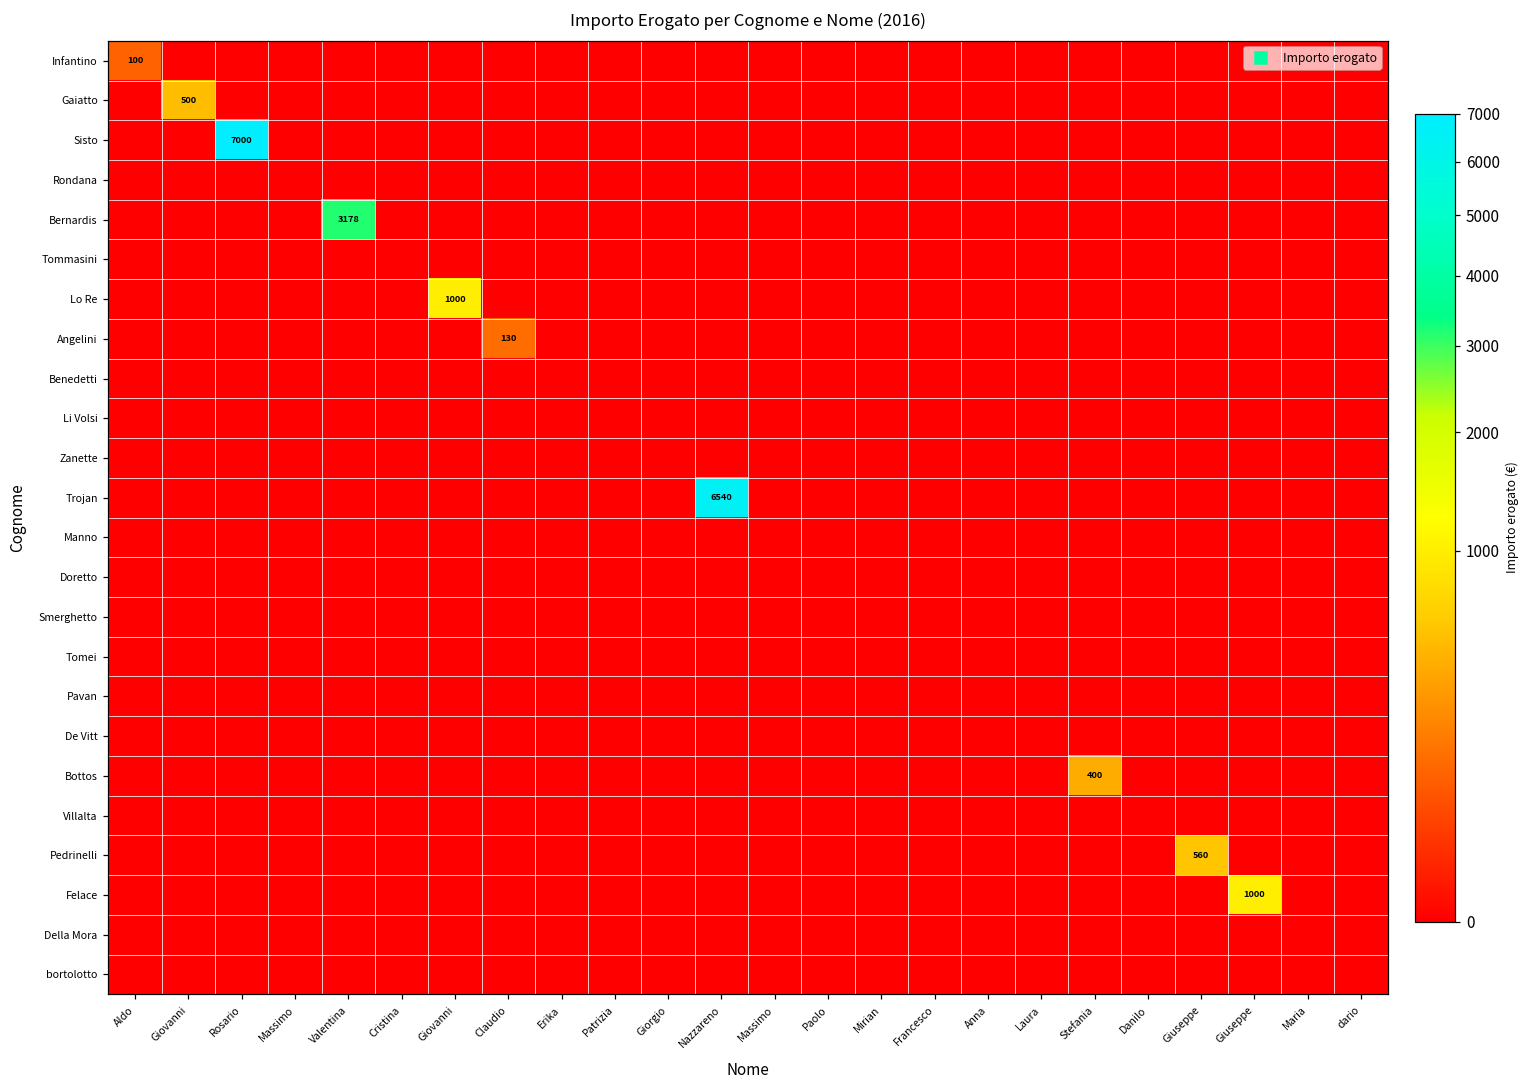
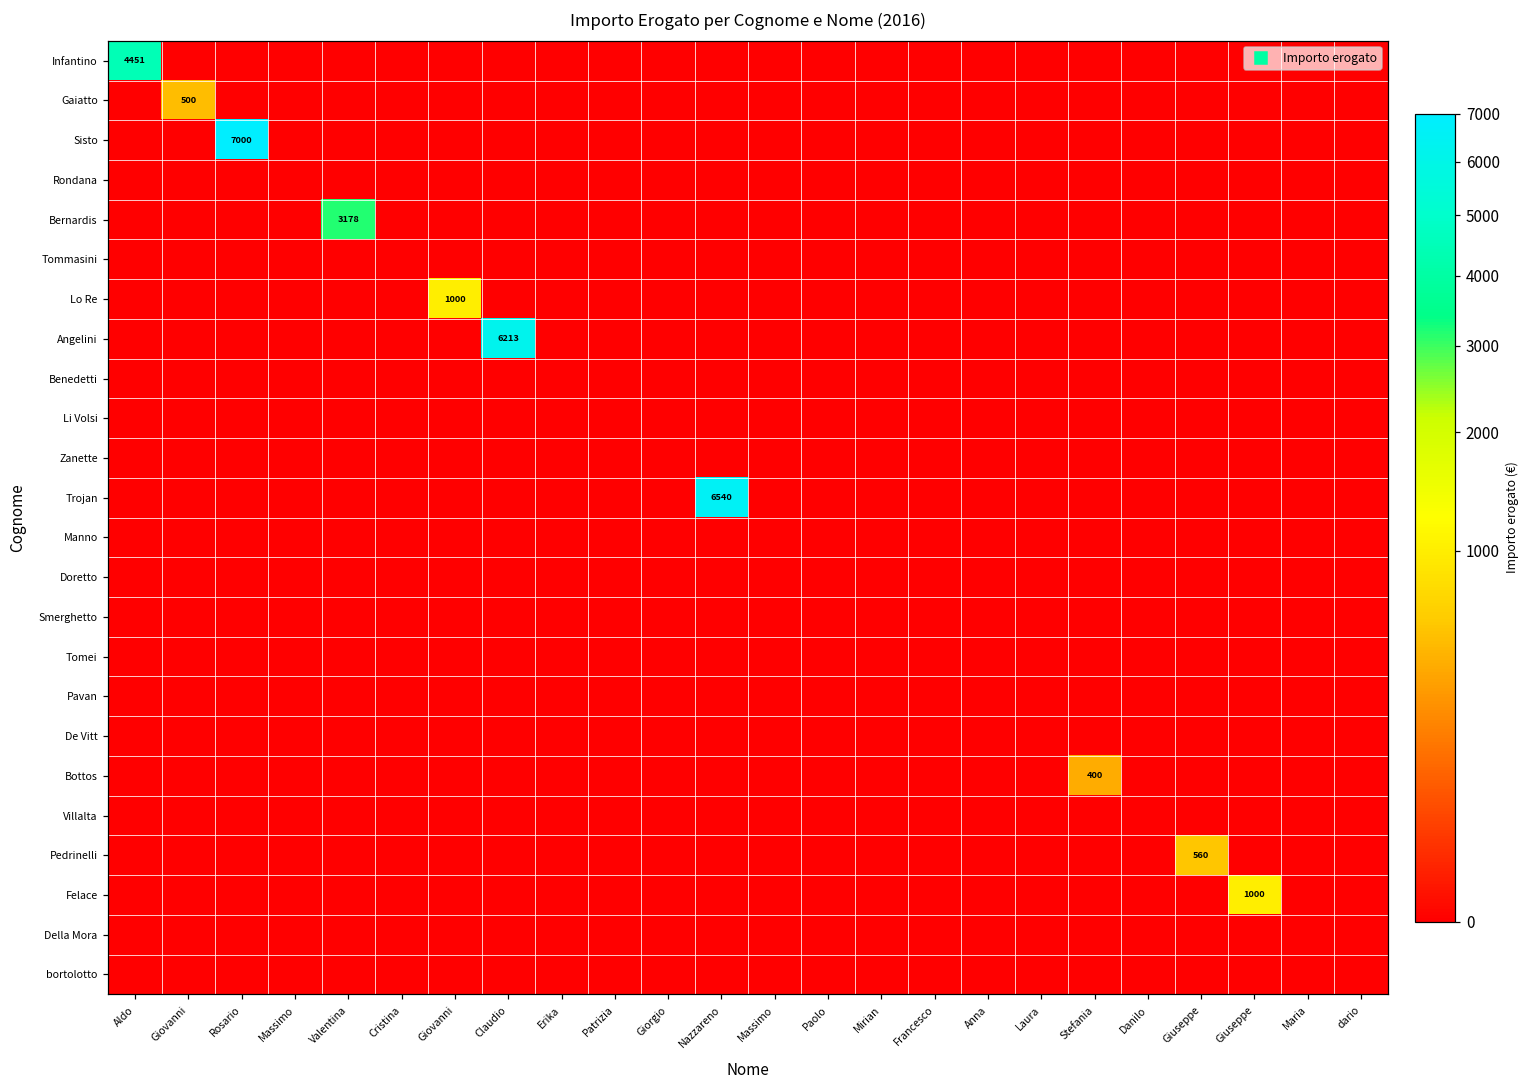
Infantino, Aldo: 100 -> 4451
Angelini, Claudio: 130 -> 6213
